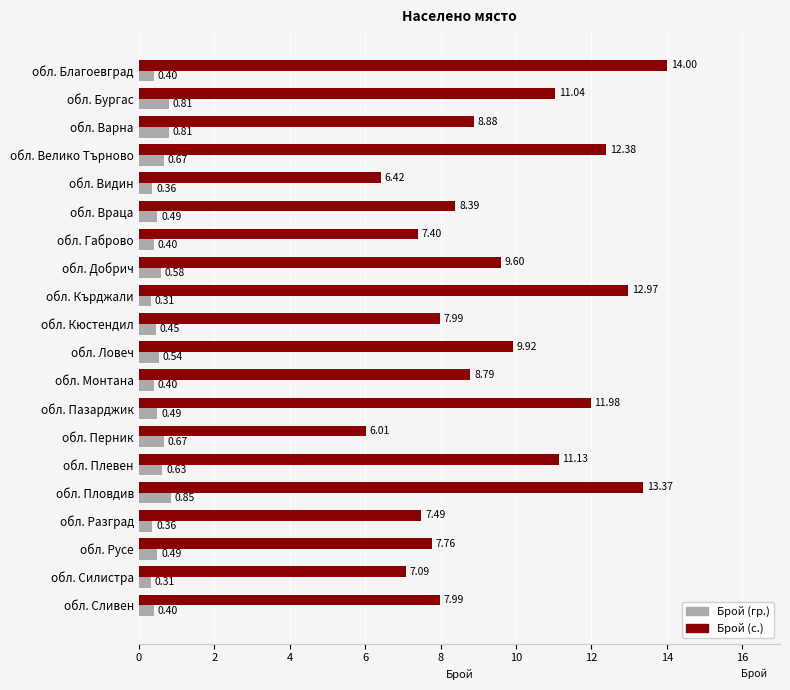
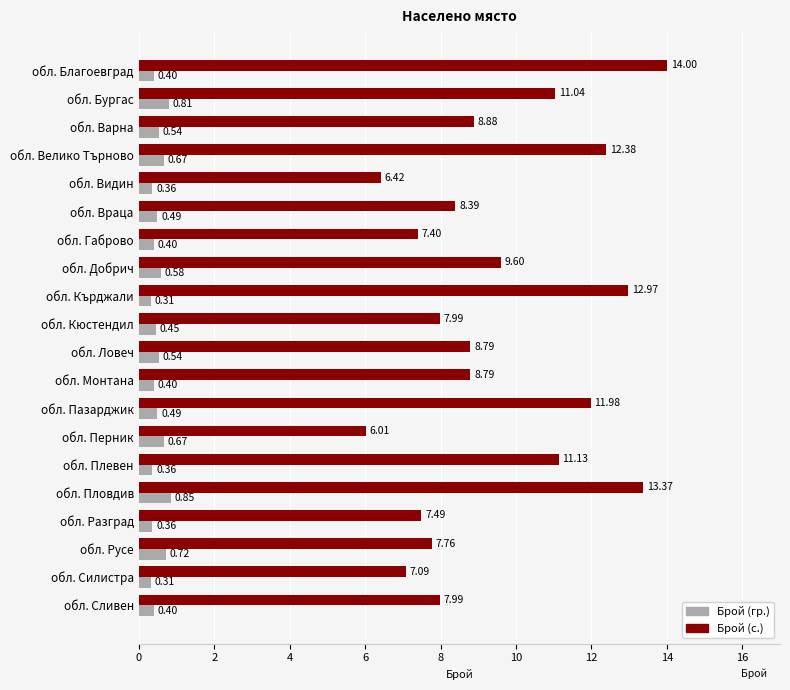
Брой (гр.), обл. Варна: 0.81 -> 0.54
Брой (с.), обл. Ловеч: 9.92 -> 8.79
Брой (гр.), обл. Плевен: 0.63 -> 0.36
Брой (гр.), обл. Русе: 0.49 -> 0.72
